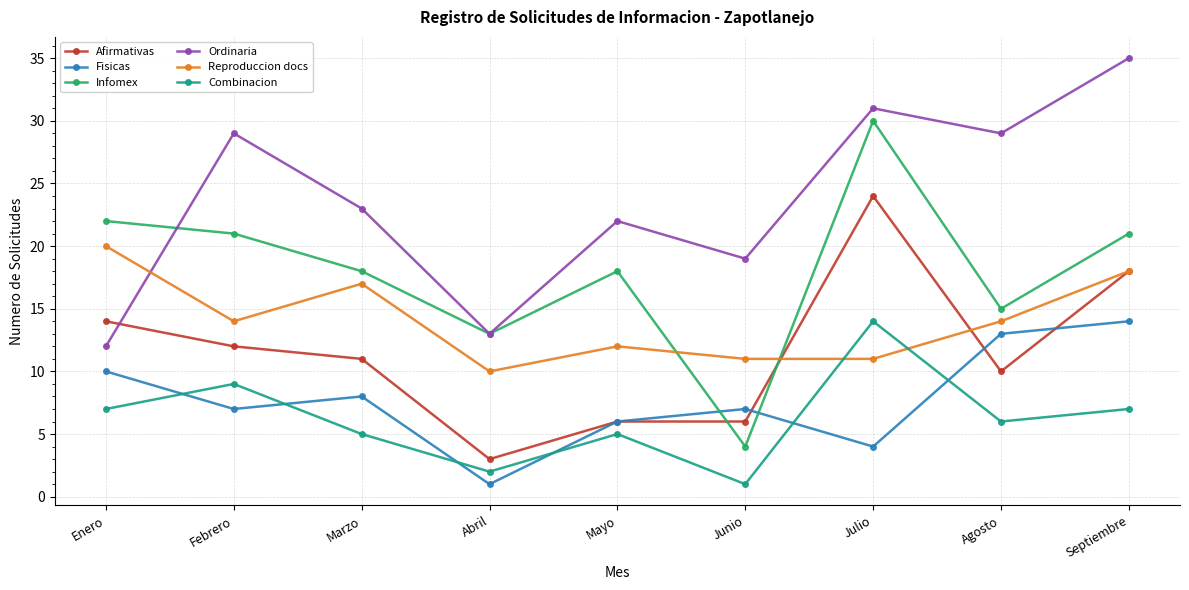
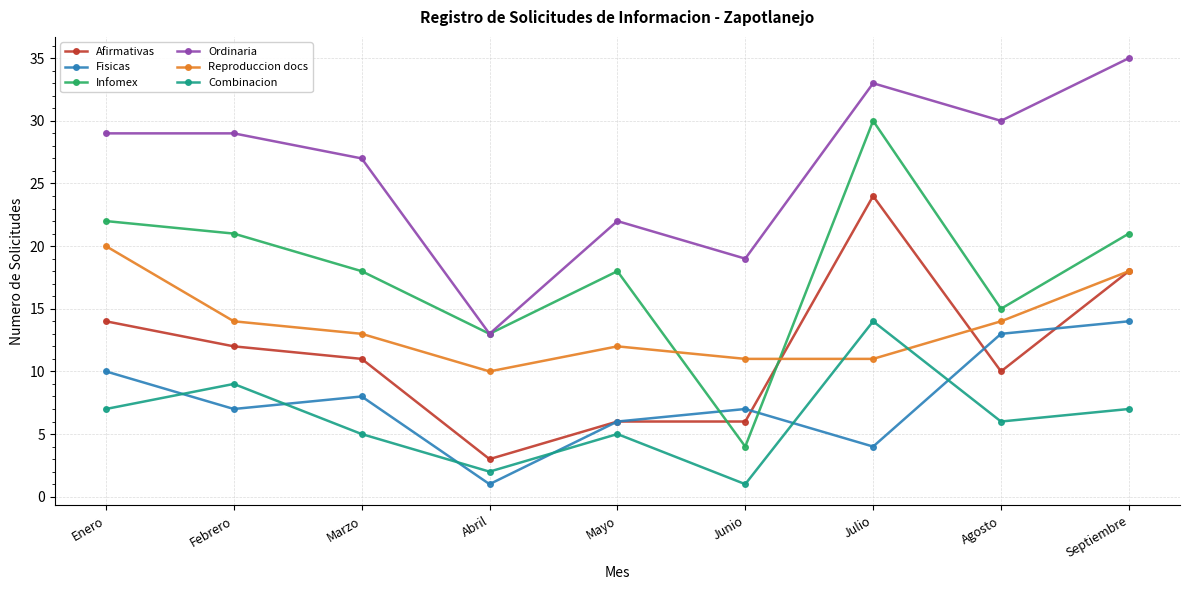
Ordinaria, Enero: 12 -> 29
Ordinaria, Marzo: 23 -> 27
Reproduccion docs, Marzo: 17 -> 13
Ordinaria, Julio: 31 -> 33
Ordinaria, Agosto: 29 -> 30
